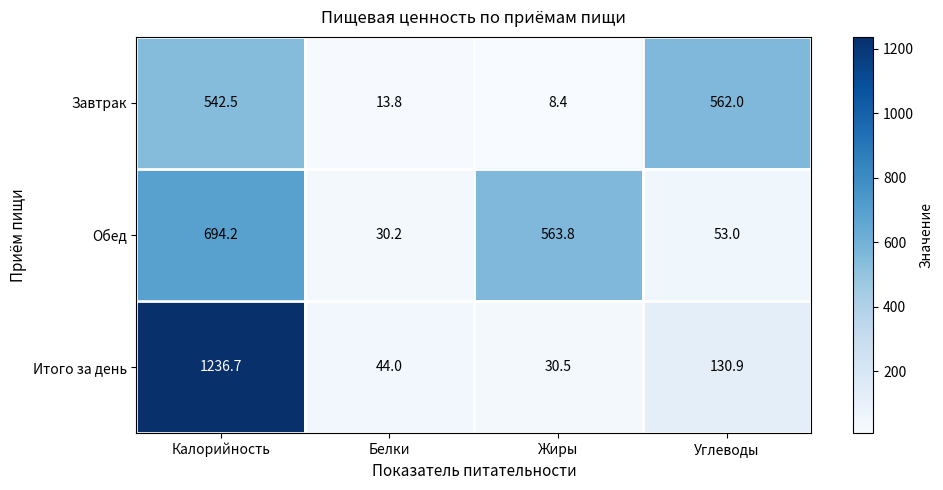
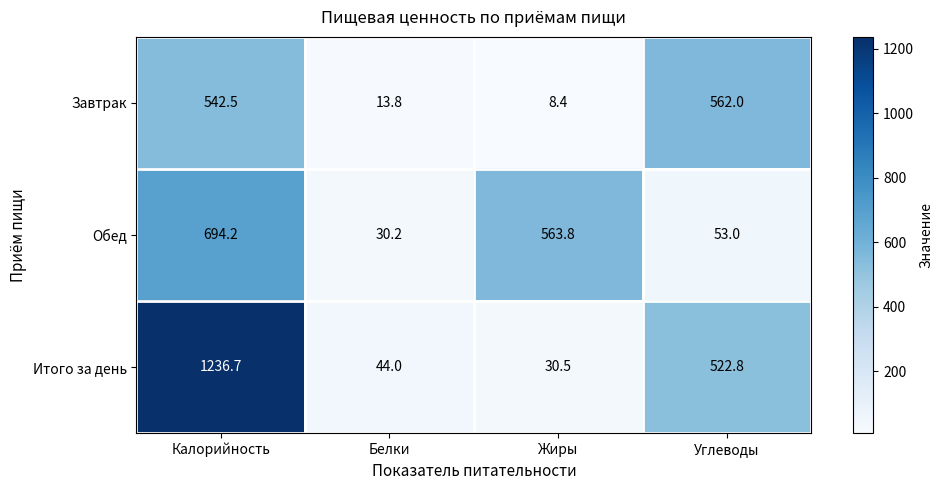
Итого за день, Углеводы: 130.9 -> 522.8
